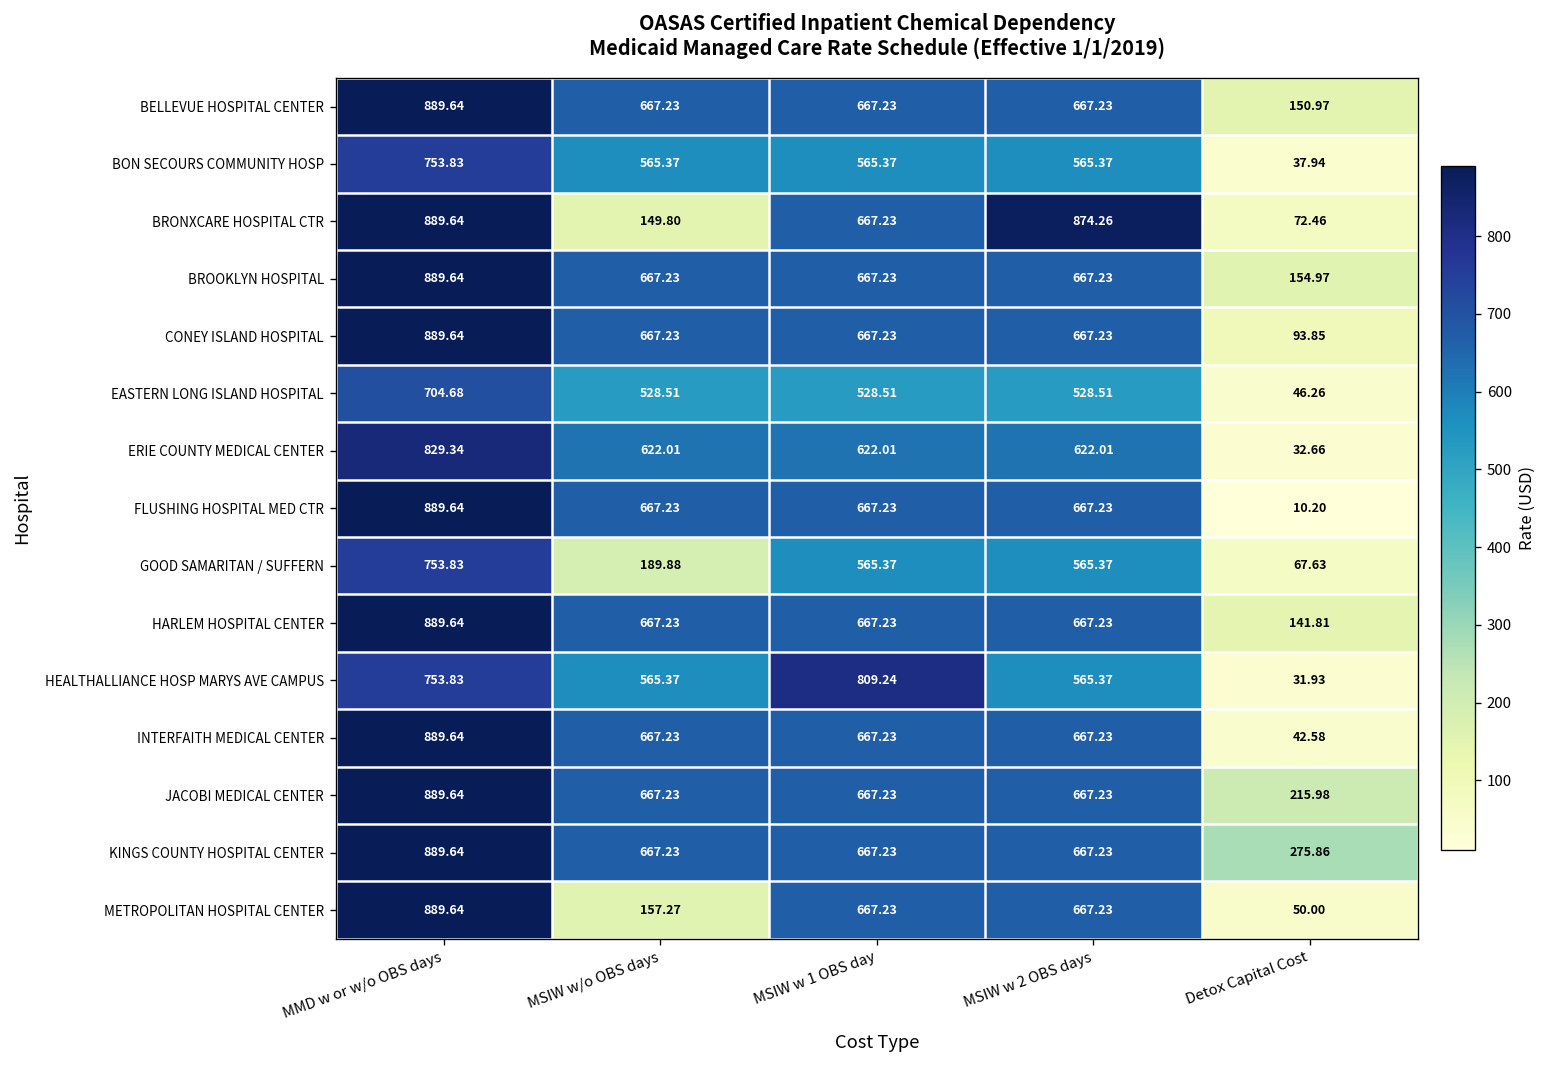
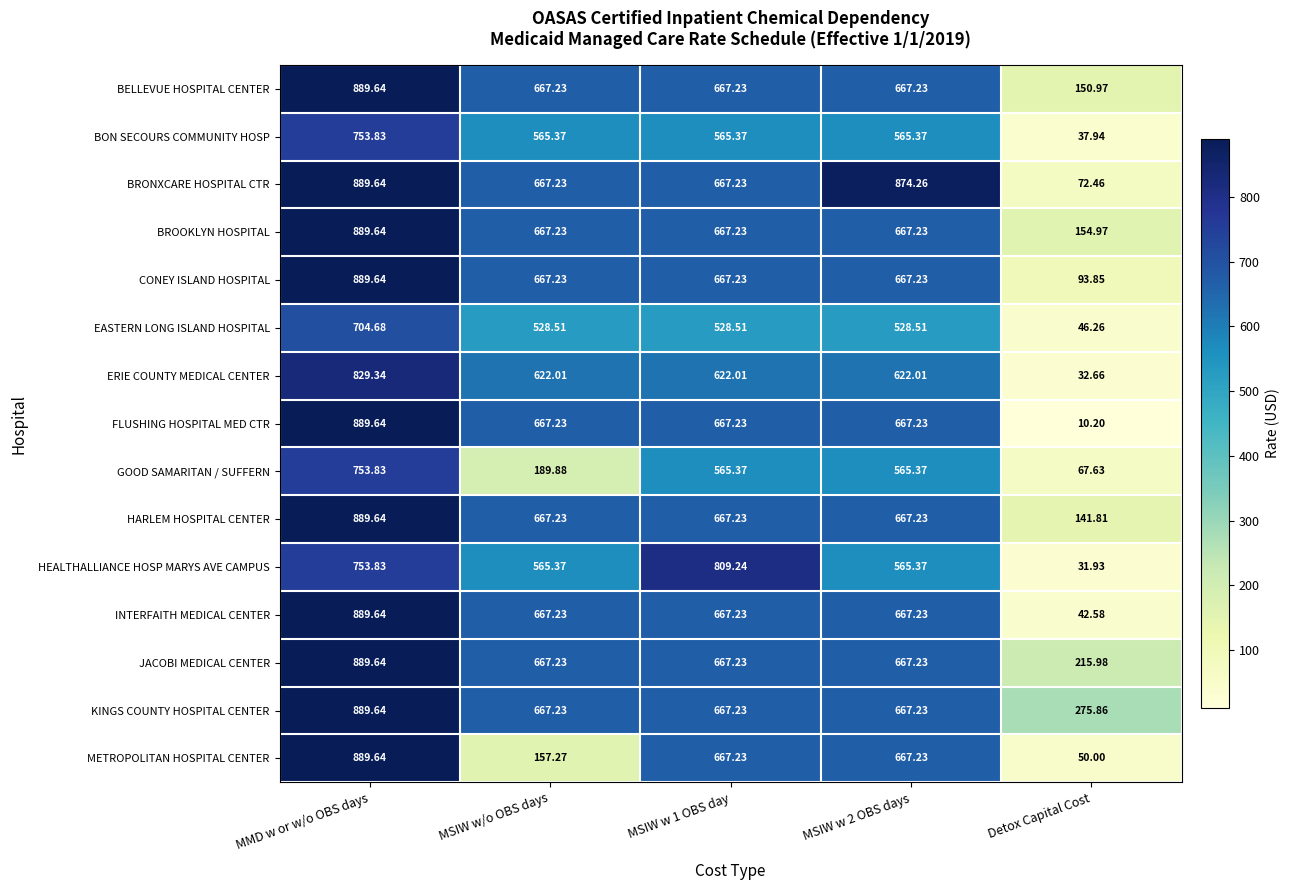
BRONXCARE HOSPITAL CTR, MSIW w/o OBS days: 149.80 -> 667.23
